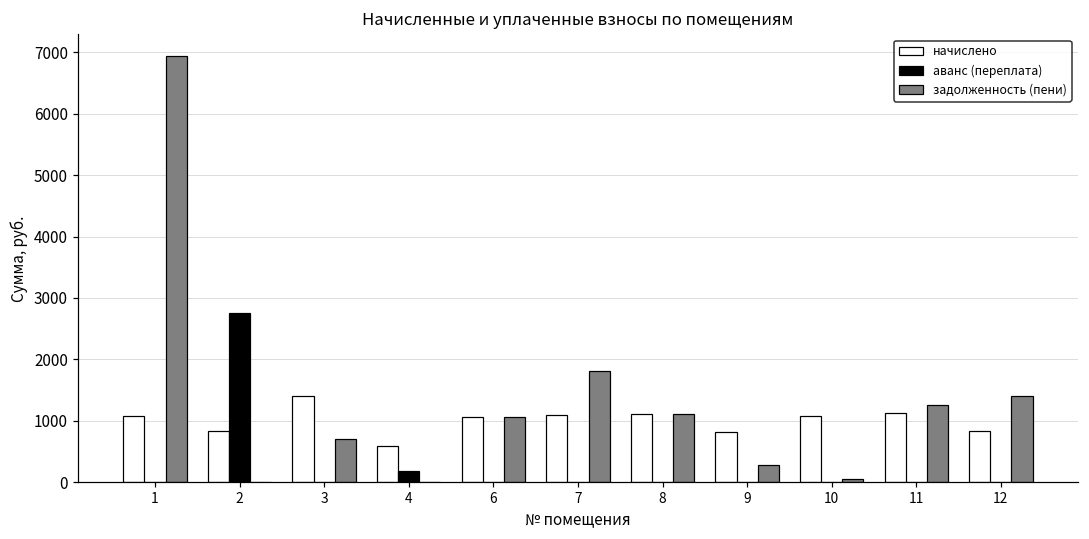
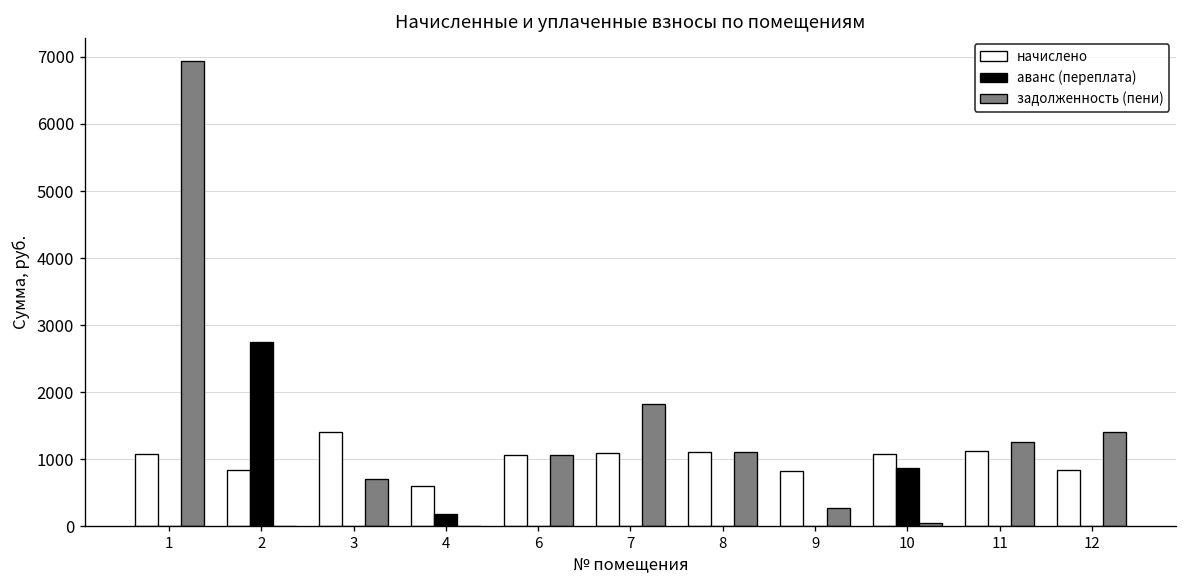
аванс (переплата), 10: 0 -> 900
